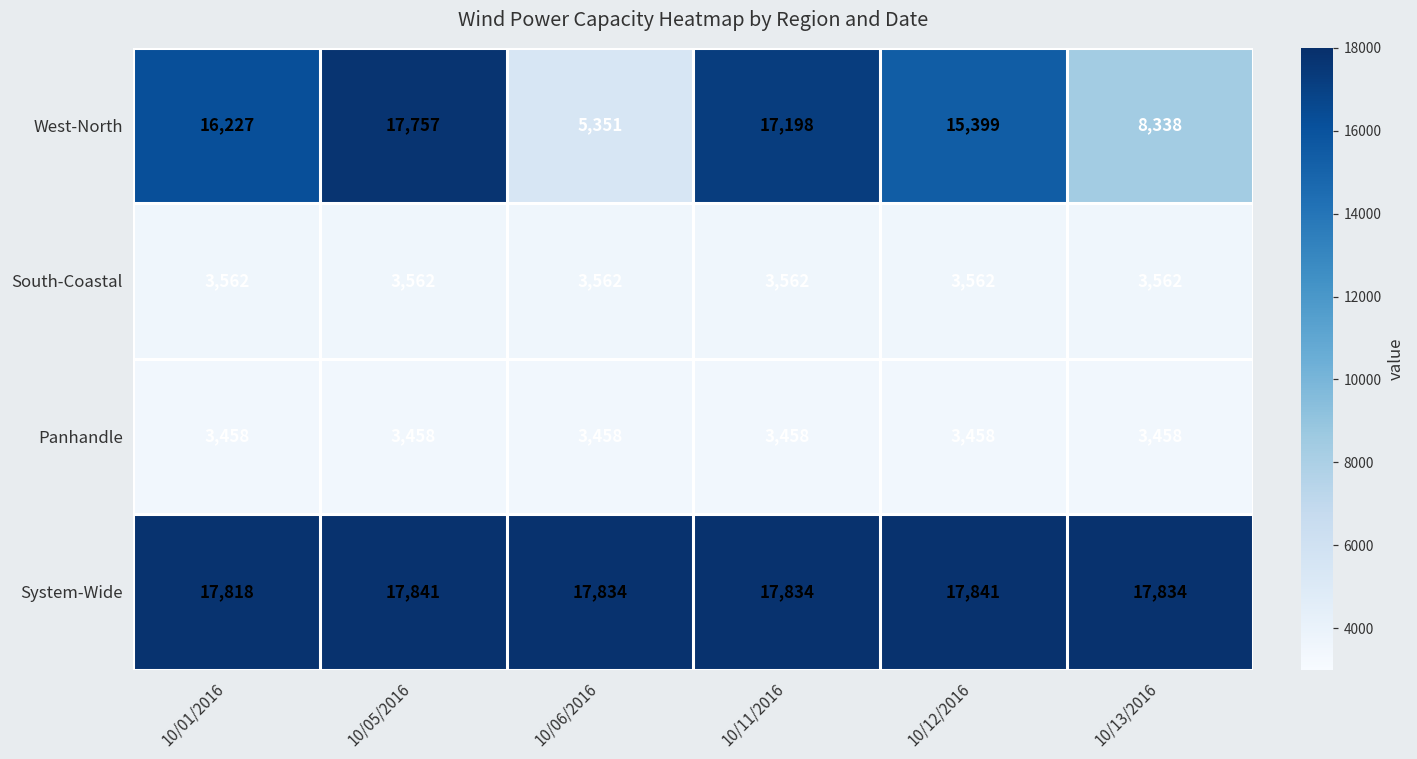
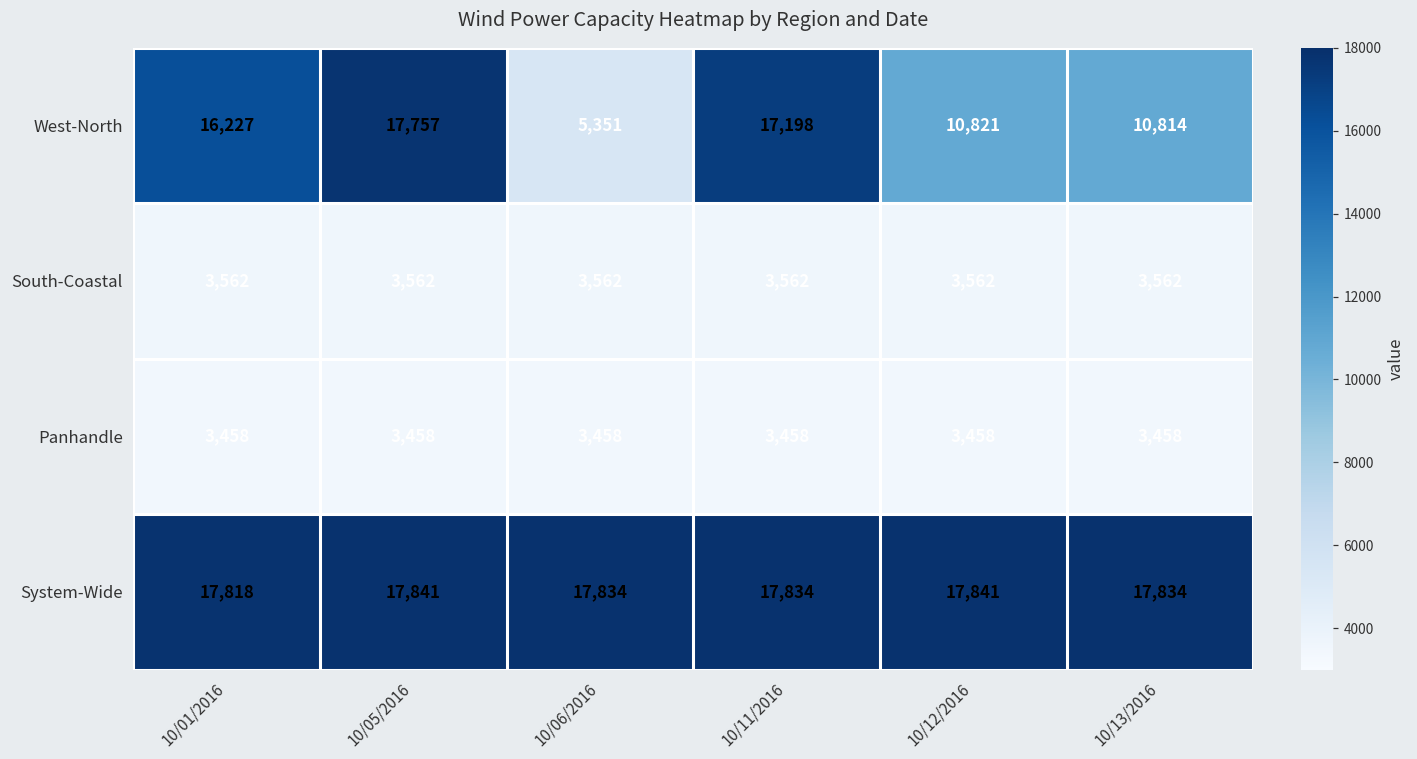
West-North, 10/12/2016: 15,399 -> 10,821
West-North, 10/13/2016: 8,338 -> 10,814
